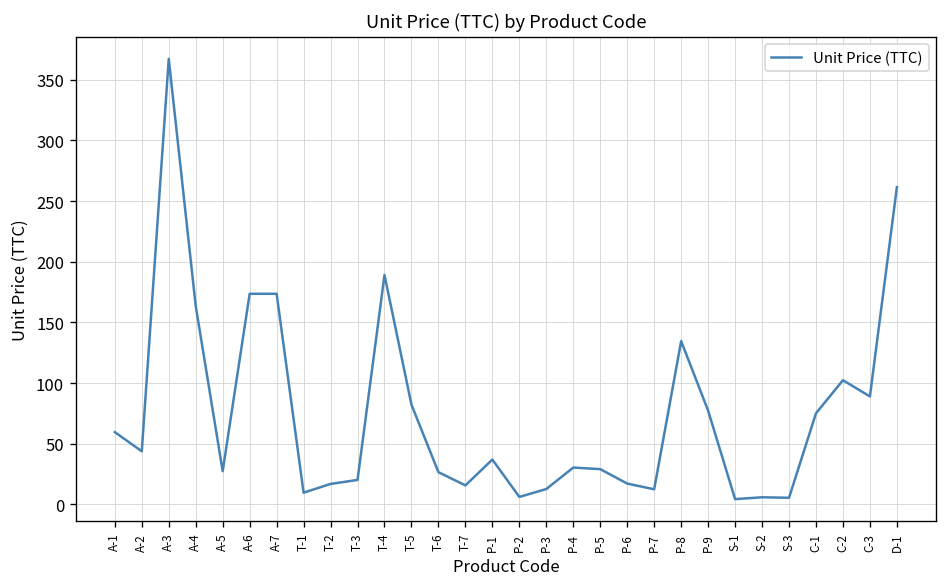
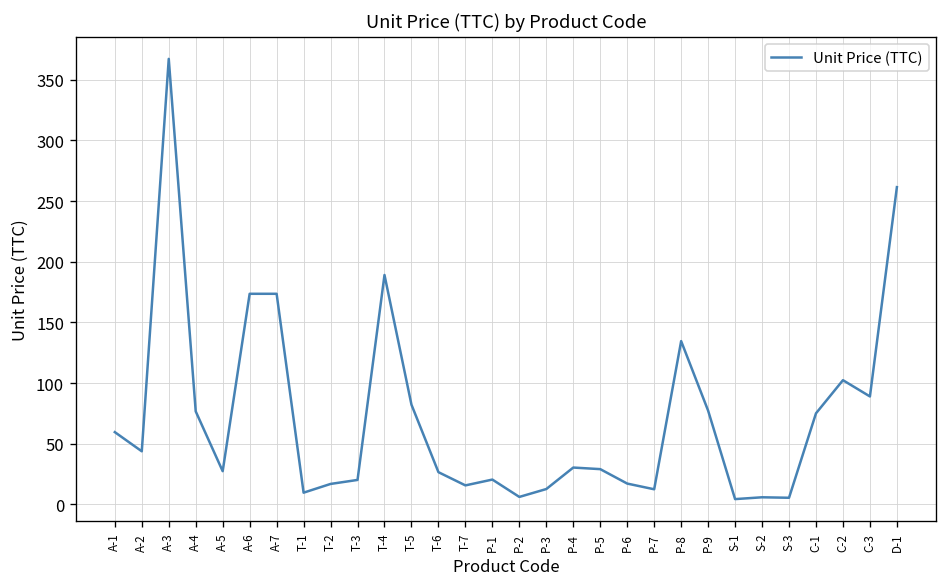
A-4: 164 -> 77
P-1: 37 -> 21
